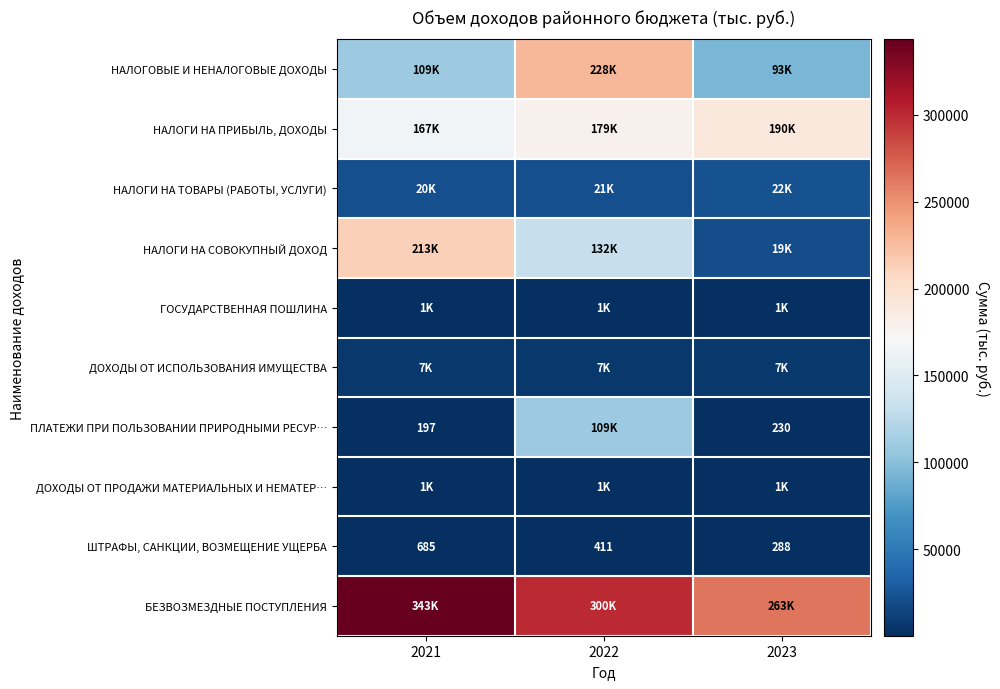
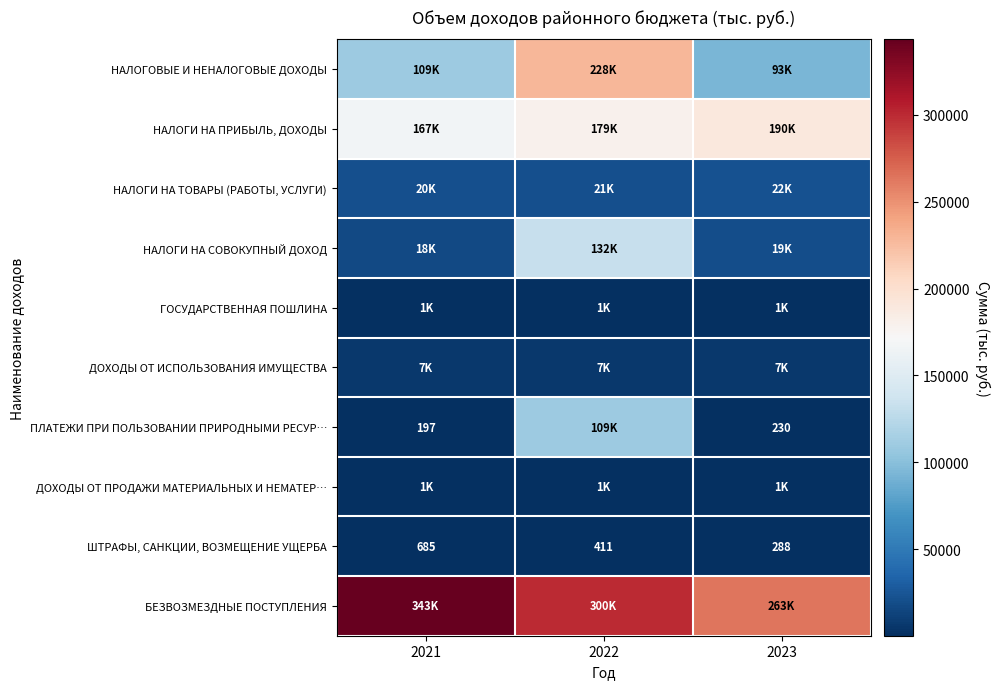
НАЛОГИ НА СОВОКУПНЫЙ ДОХОД, 2021: 213K -> 18K
